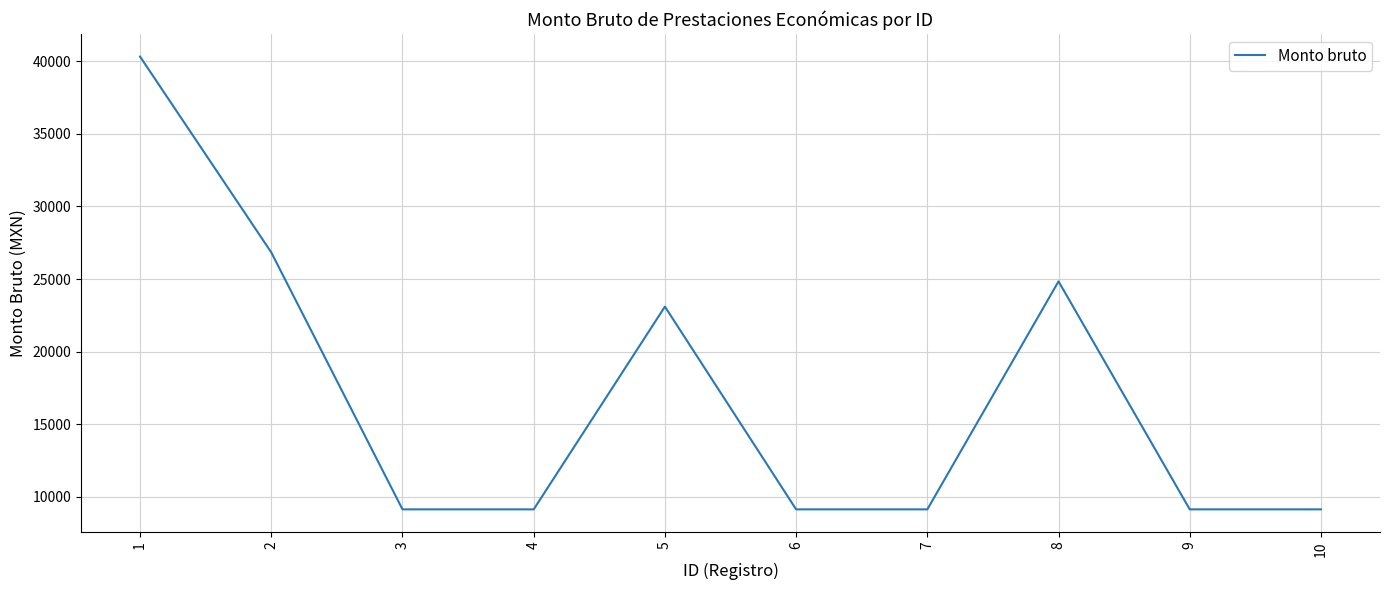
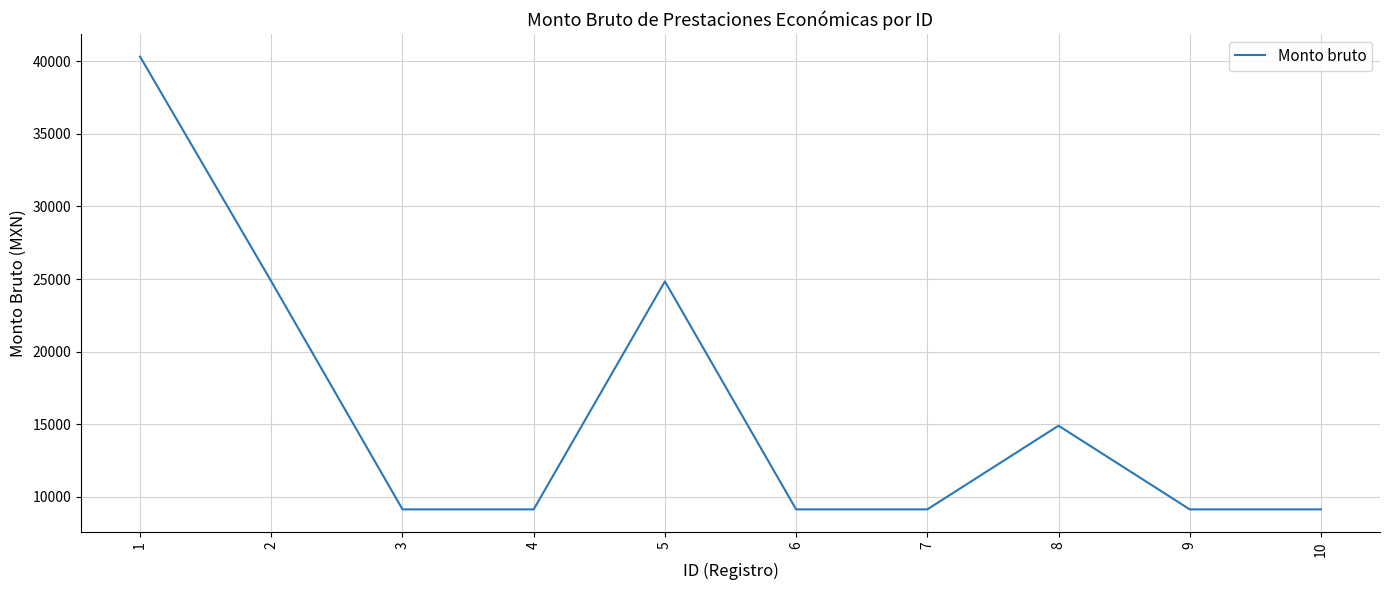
2: 26800 -> 24800
5: 23100 -> 24800
8: 24800 -> 14900
